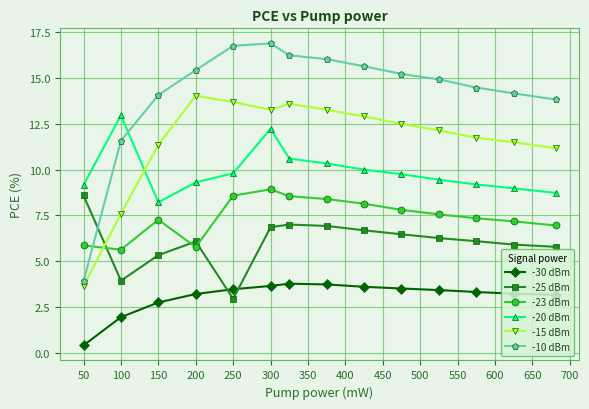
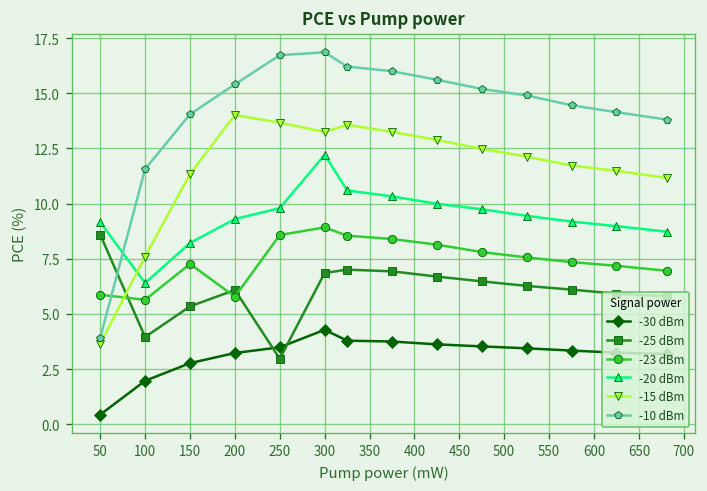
-20 dBm, 100: 12.9 -> 6.4
-30 dBm, 300: 3.7 -> 4.3
